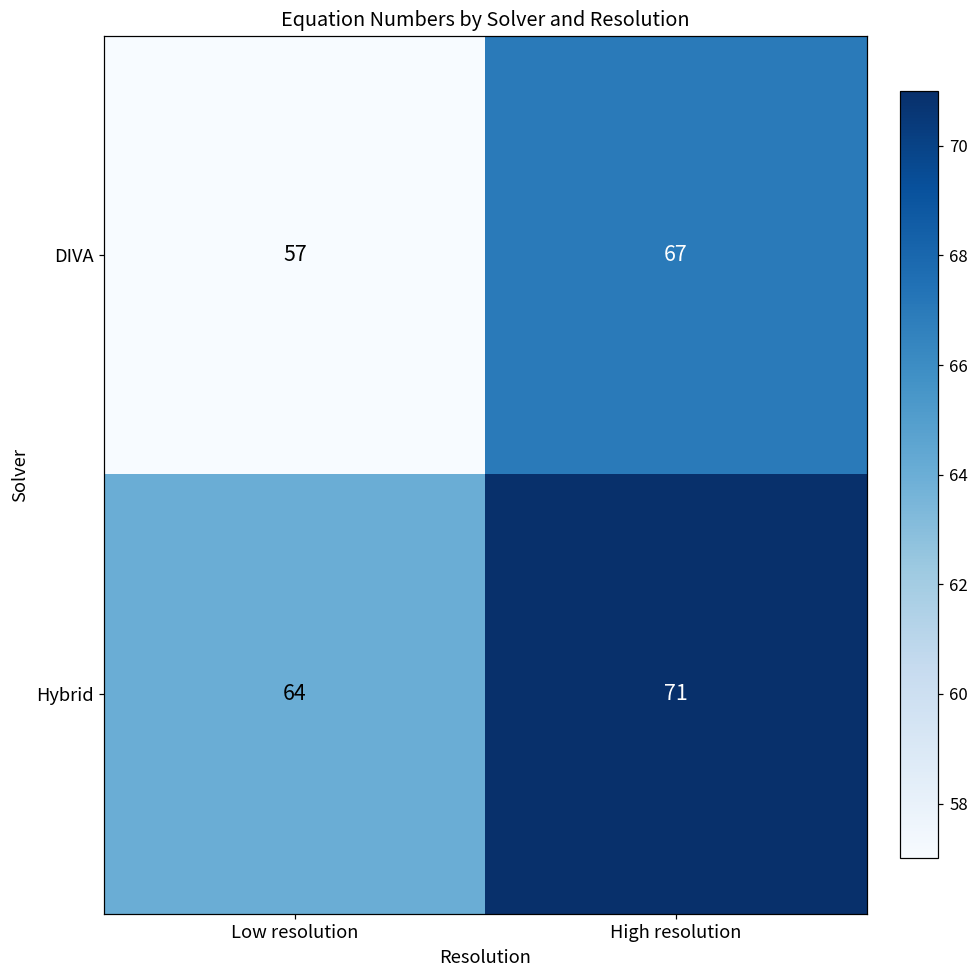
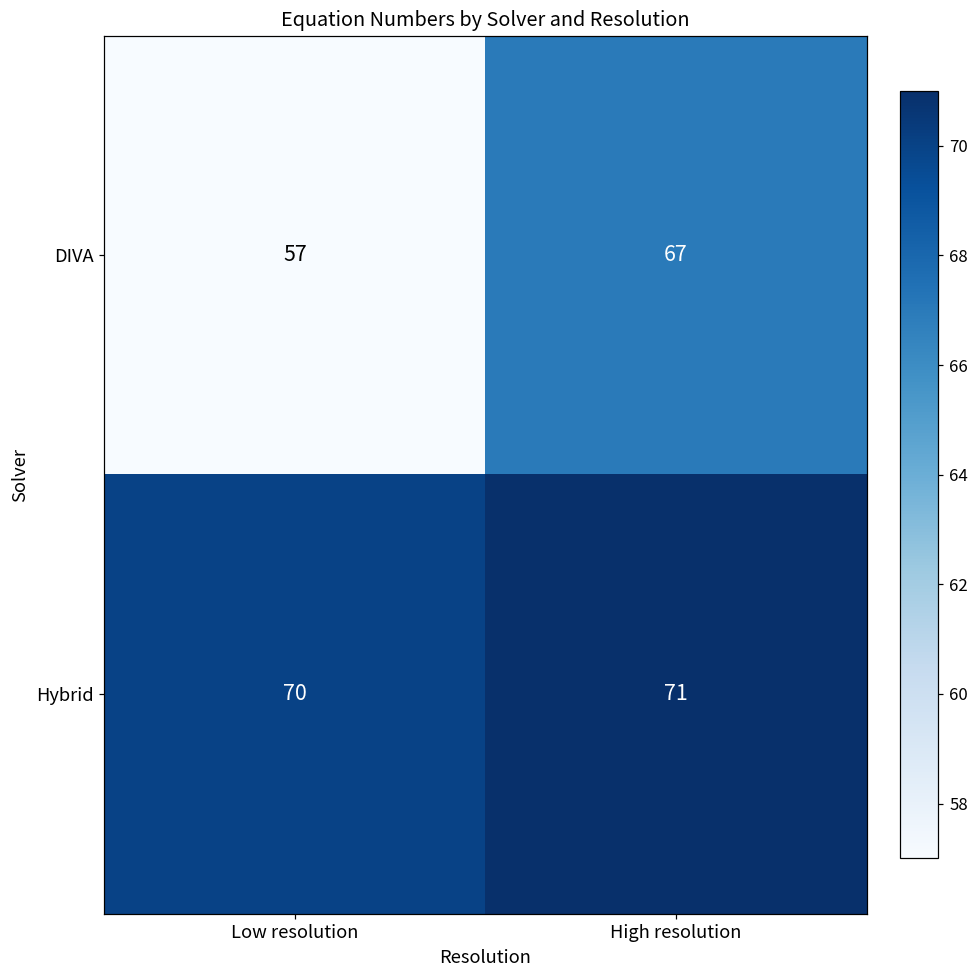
Hybrid, Low resolution: 64 -> 70
